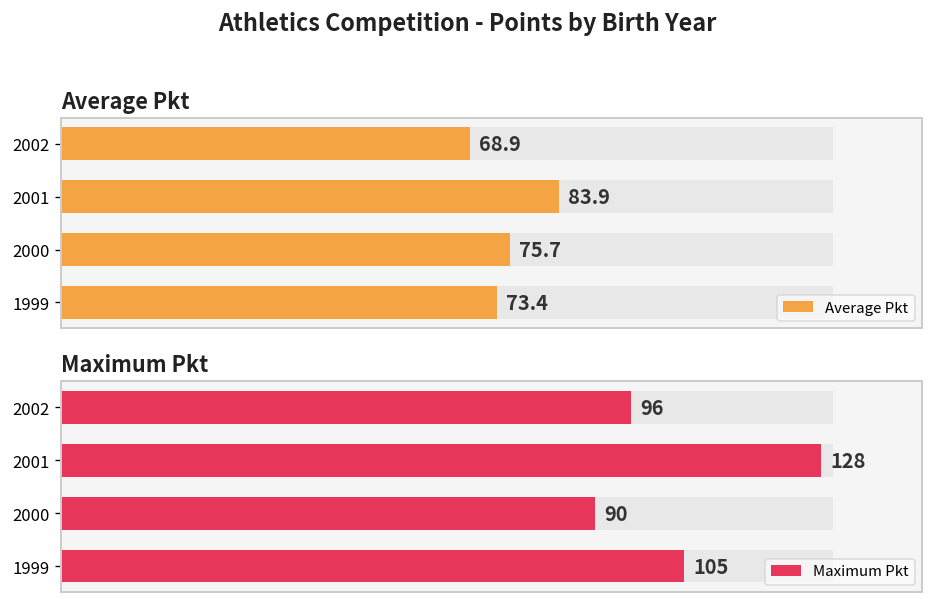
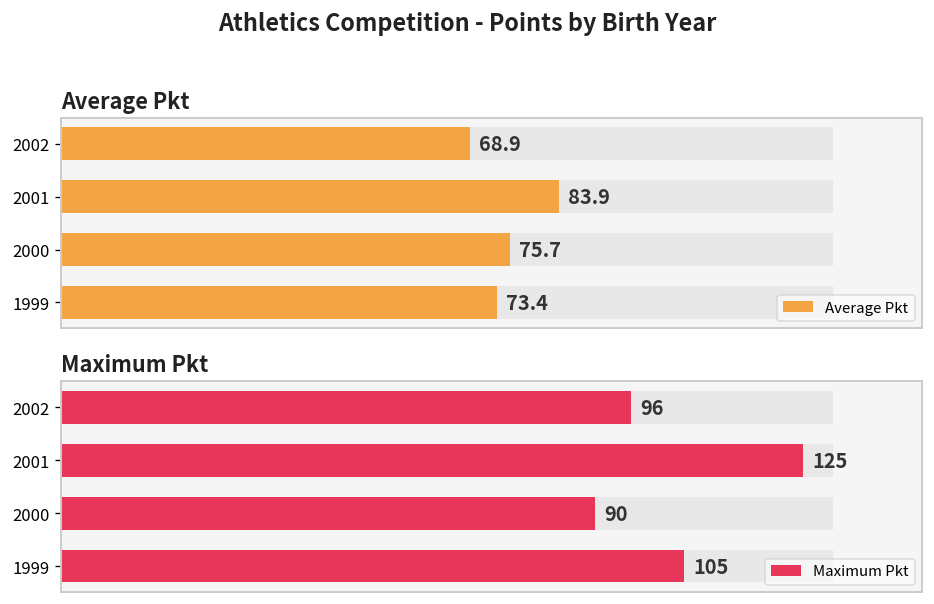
Maximum Pkt, Maximum Pkt, 2001: 128 -> 125
